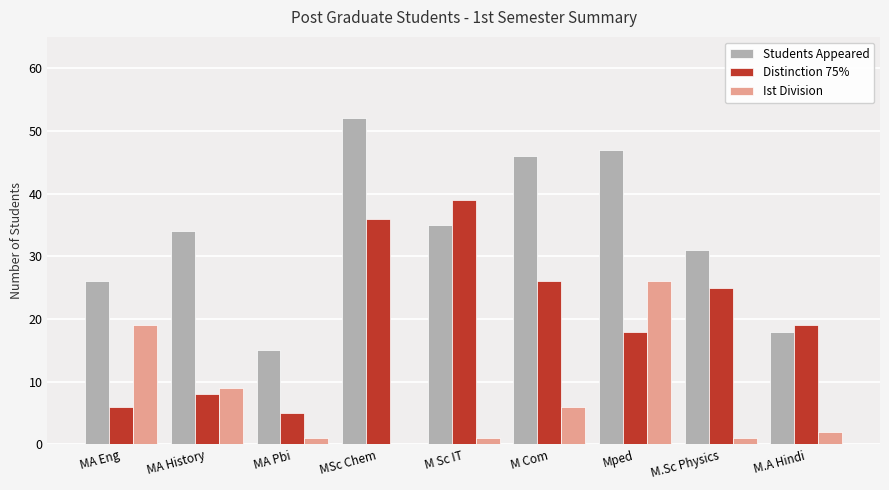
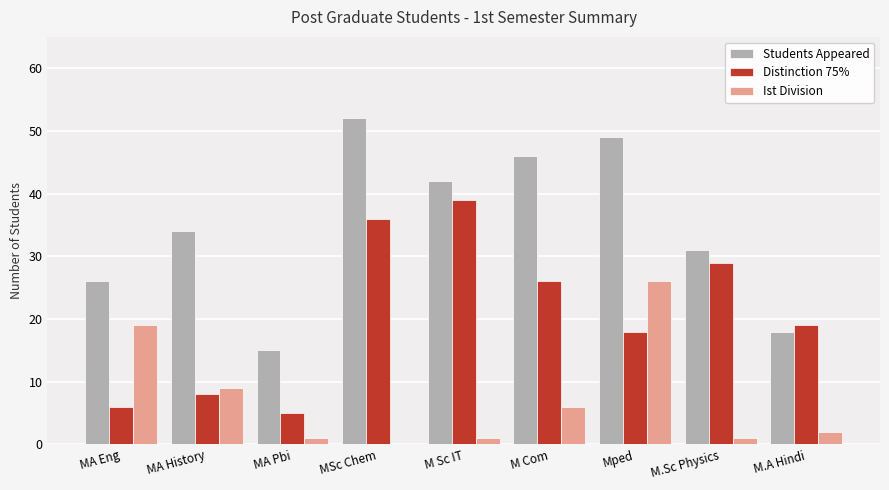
Students Appeared, M Sc IT: 35 -> 42
Students Appeared, Mped: 47 -> 49
Distinction 75%, M.Sc Physics: 25 -> 29
